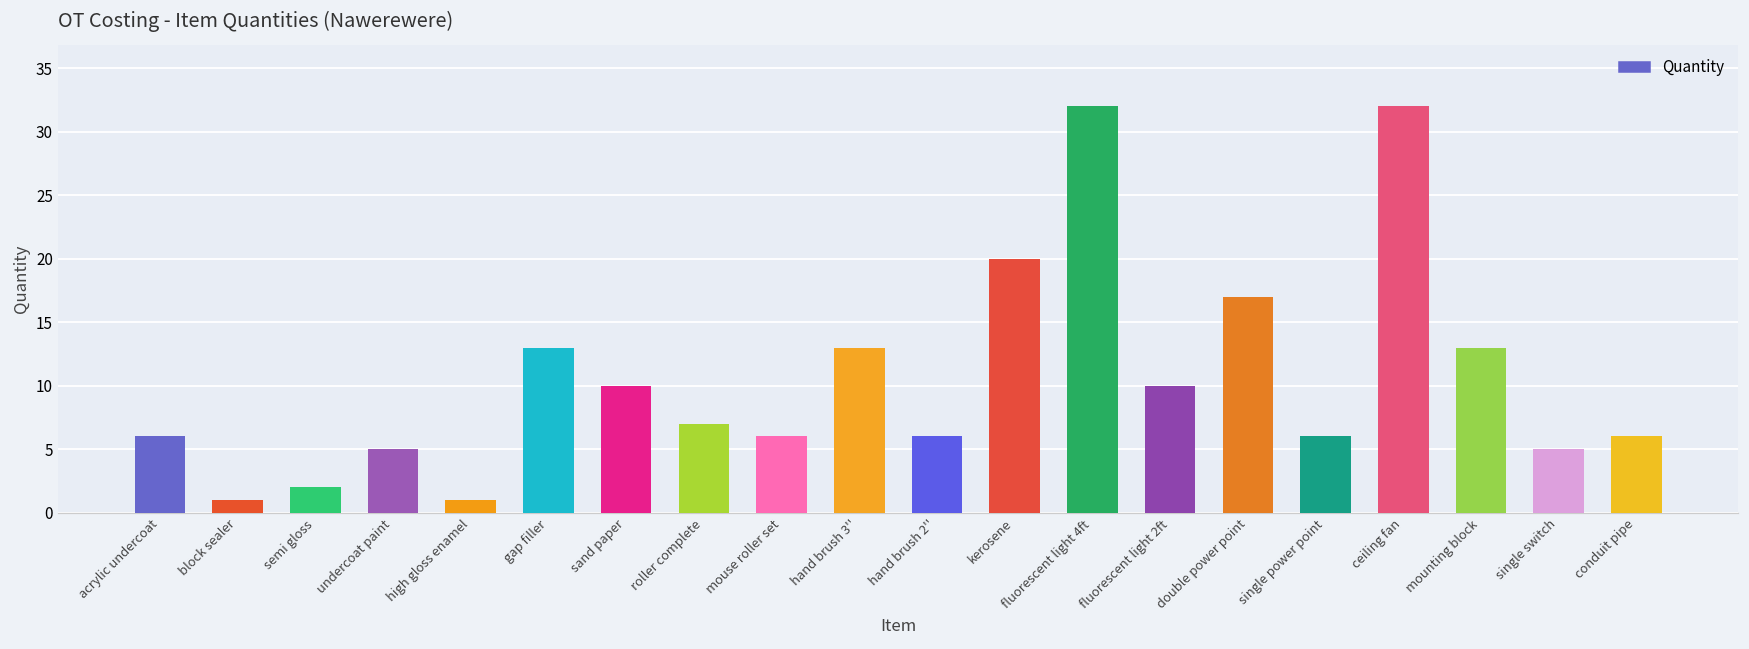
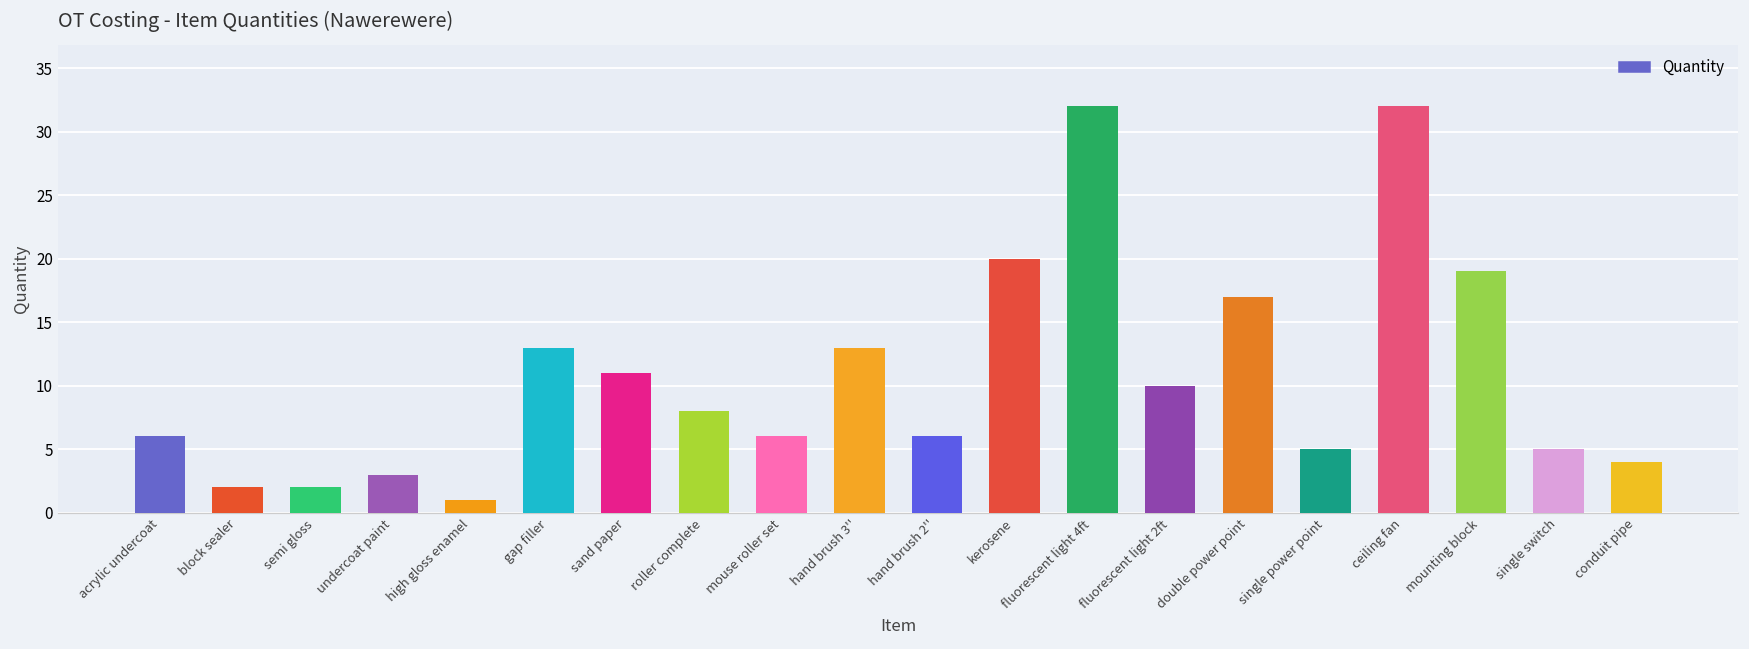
block sealer: 1 -> 2
undercoat paint: 5 -> 3
sand paper: 10 -> 11
roller complete: 7 -> 8
single power point: 6 -> 5
mounting block: 13 -> 19
conduit pipe: 6 -> 4
